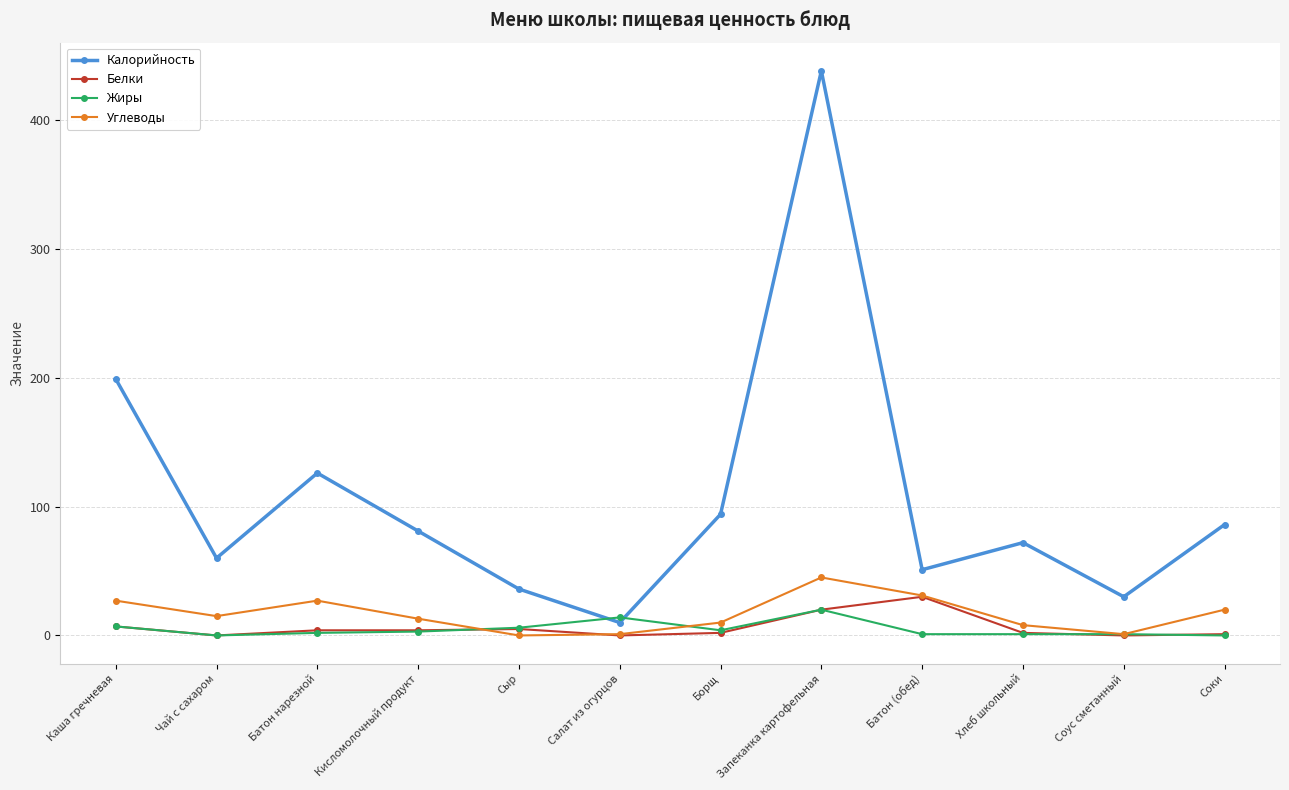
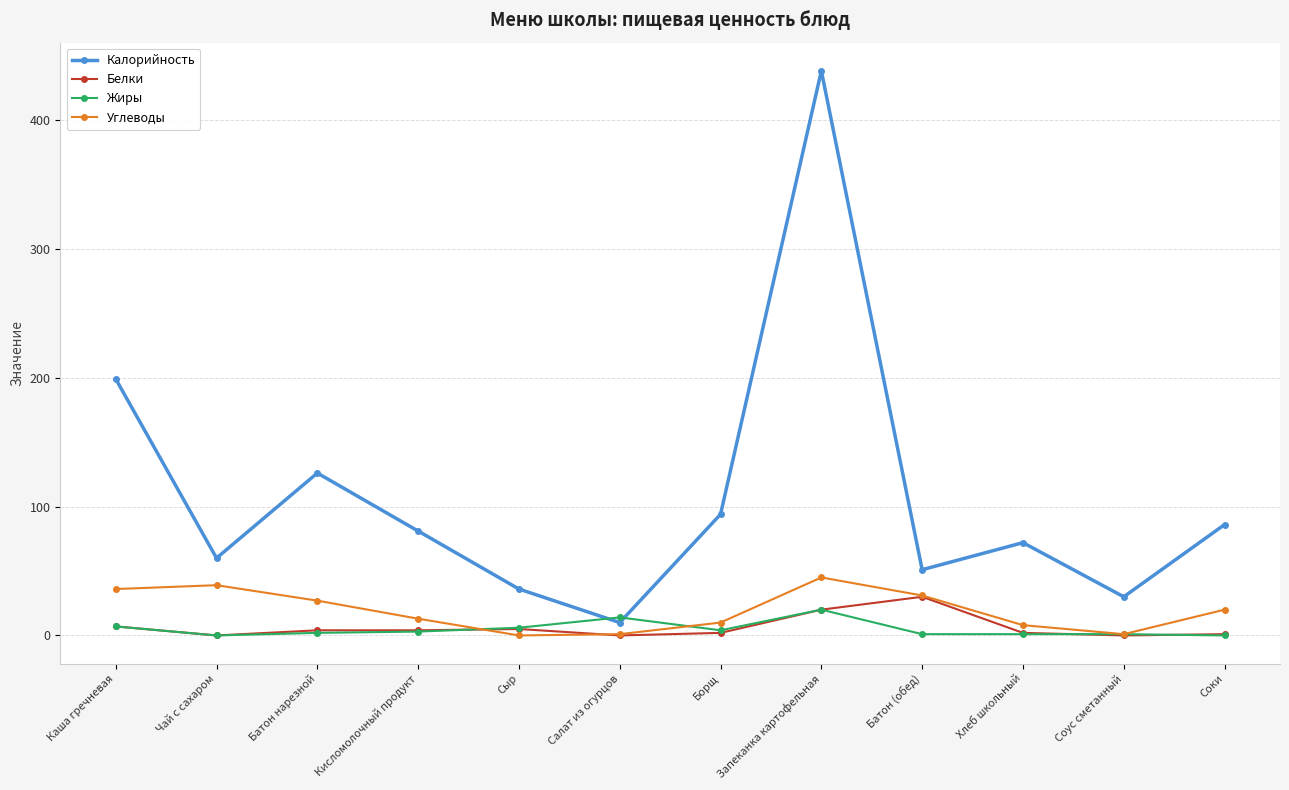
Углеводы, Каша гречневая: 27 -> 36
Углеводы, Чай с сахаром: 15 -> 39
